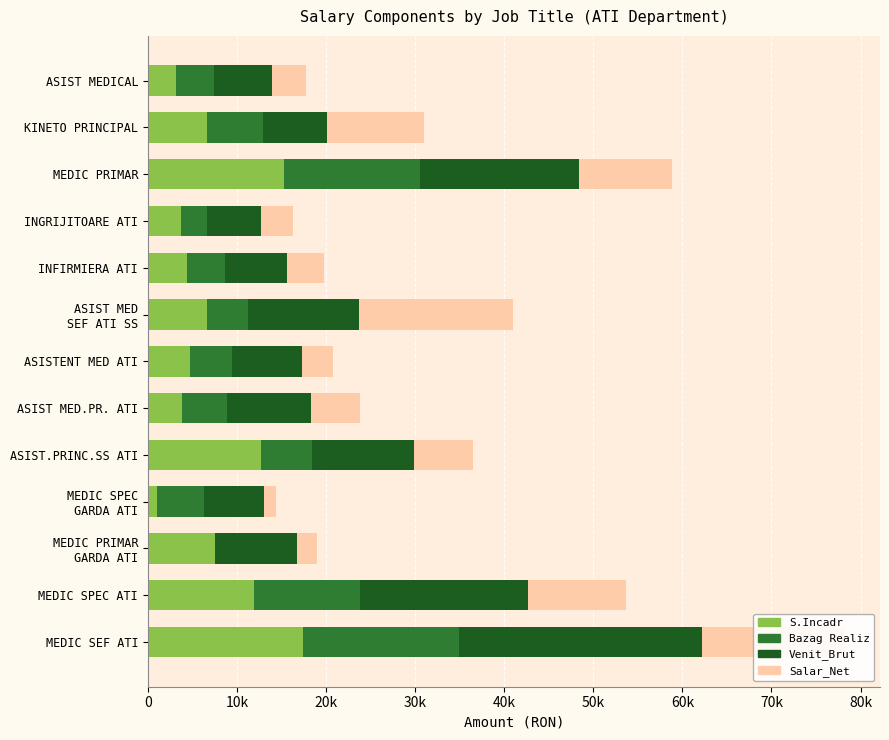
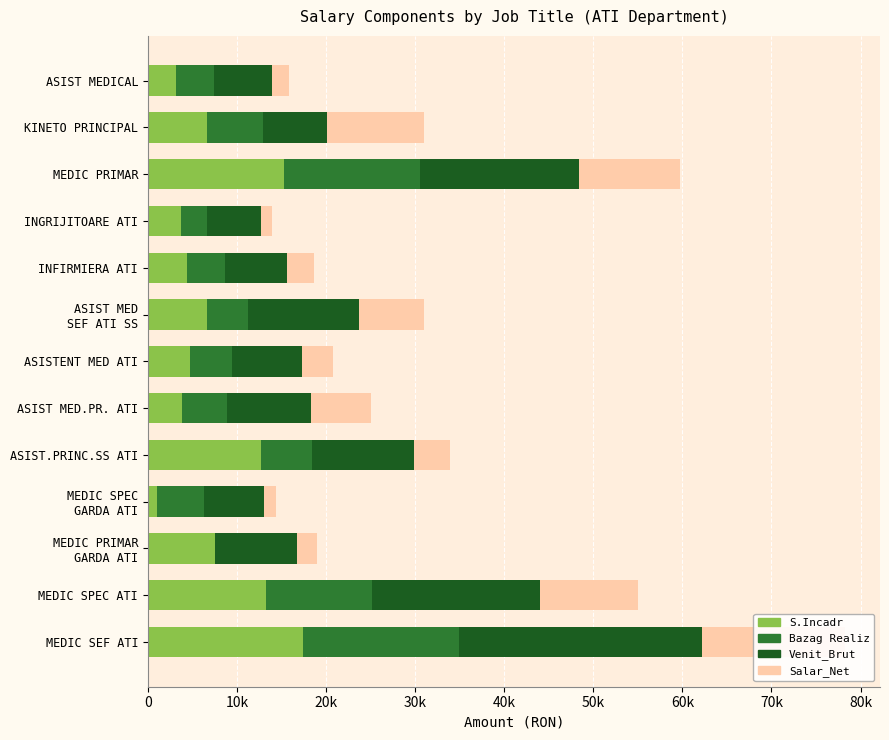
Salar_Net, ASIST MEDICAL: 4000 -> 2000
Salar_Net, MEDIC PRIMAR: 10000 -> 11000
Salar_Net, INGRIJITOARE ATI: 4000 -> 1000
Salar_Net, INFIRMIERA ATI: 4000 -> 3000
Salar_Net, ASIST MED SEF ATI SS: 17000 -> 7000
Salar_Net, ASIST MED.PR. ATI: 6000 -> 7000
Salar_Net, ASIST.PRINC.SS ATI: 7000 -> 4000
S.Incadr, MEDIC SPEC ATI: 12000 -> 13000
